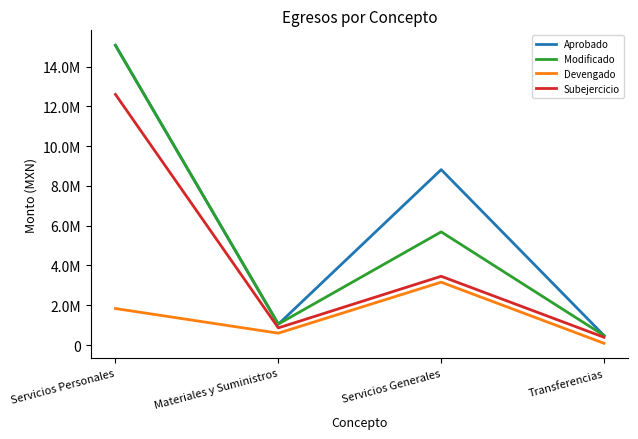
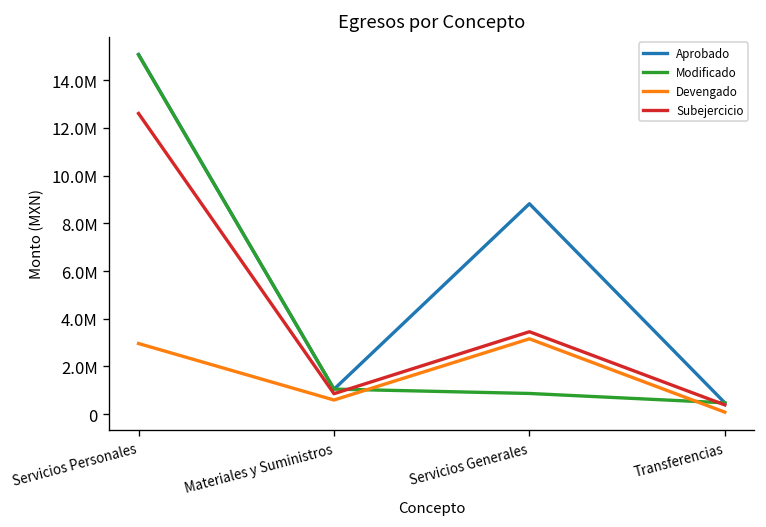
Devengado, Servicios Personales: 1800000 -> 3000000
Modificado, Servicios Generales: 5700000 -> 900000
